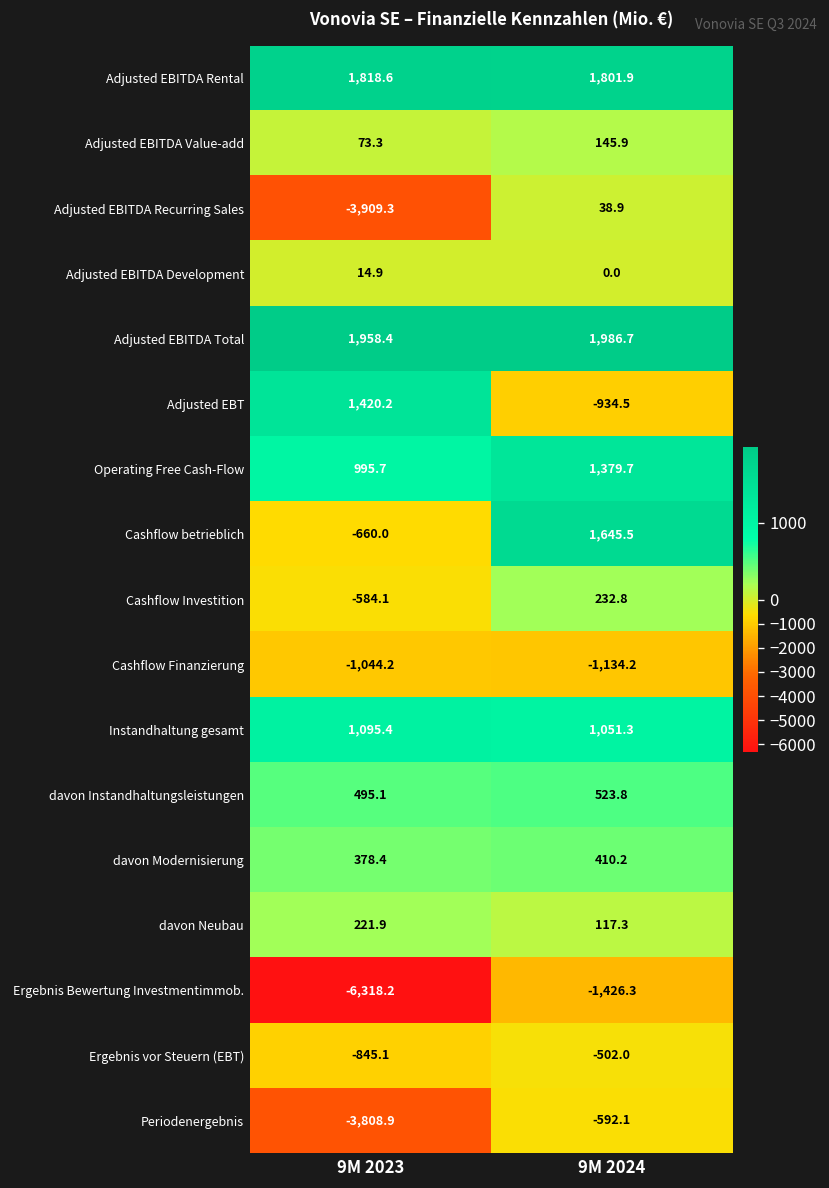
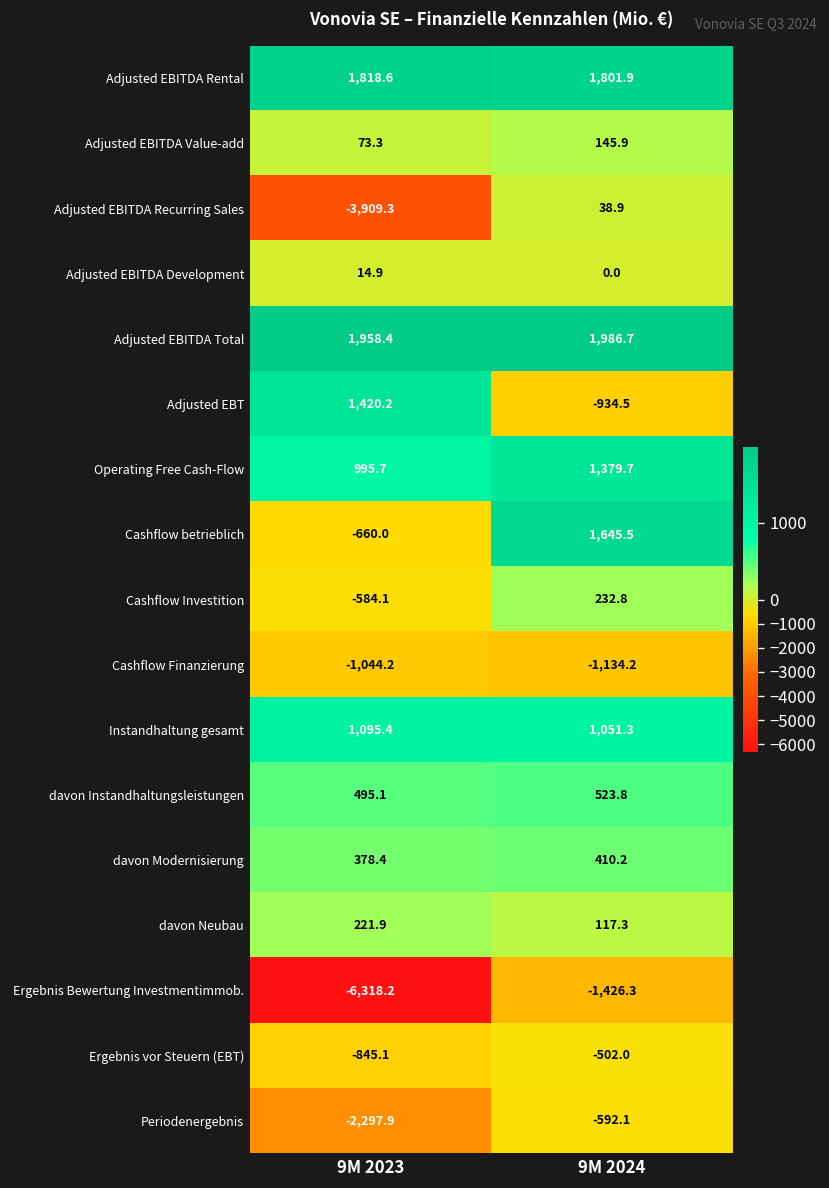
Periodenergebnis, 9M 2023: -3,808.9 -> -2,297.9
